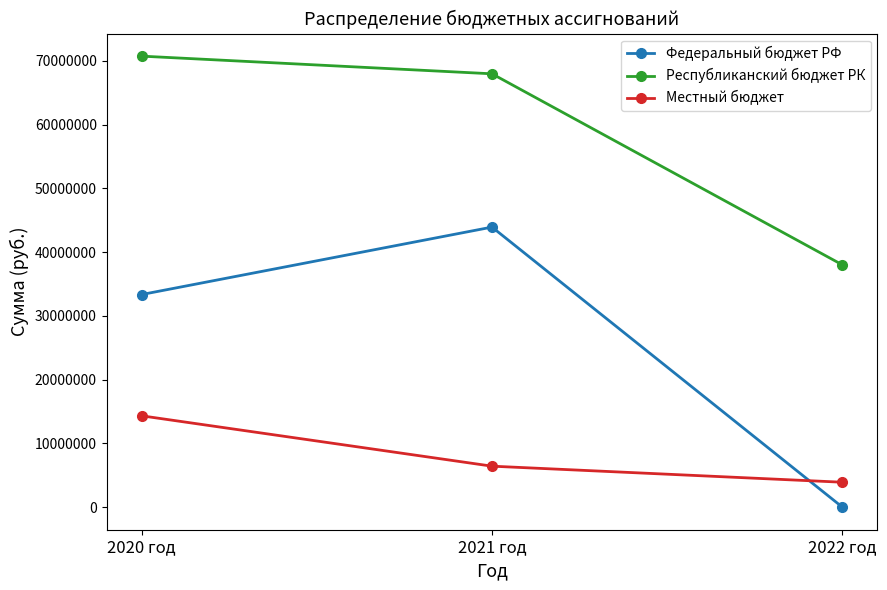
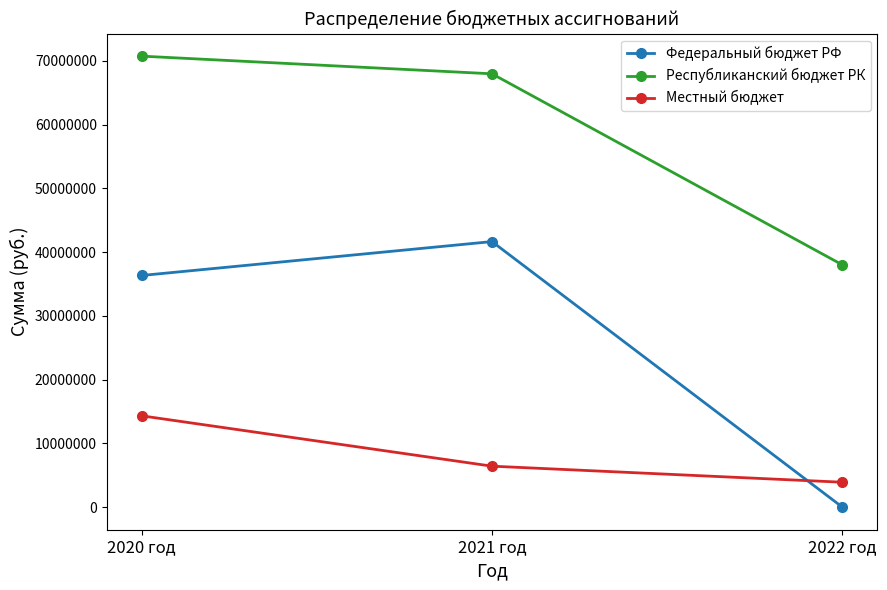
Федеральный бюджет РФ, 2020 год: 33000000 -> 36000000
Федеральный бюджет РФ, 2021 год: 44000000 -> 42000000
